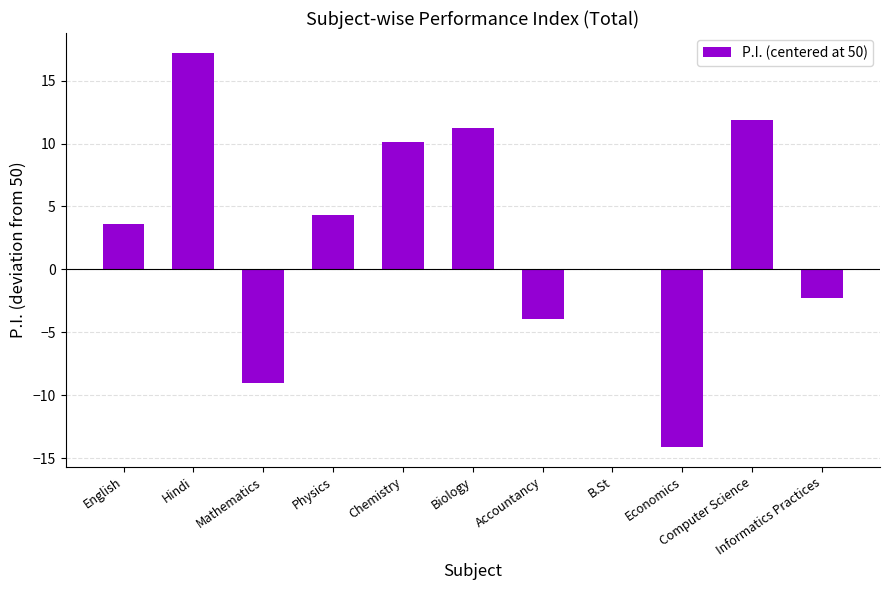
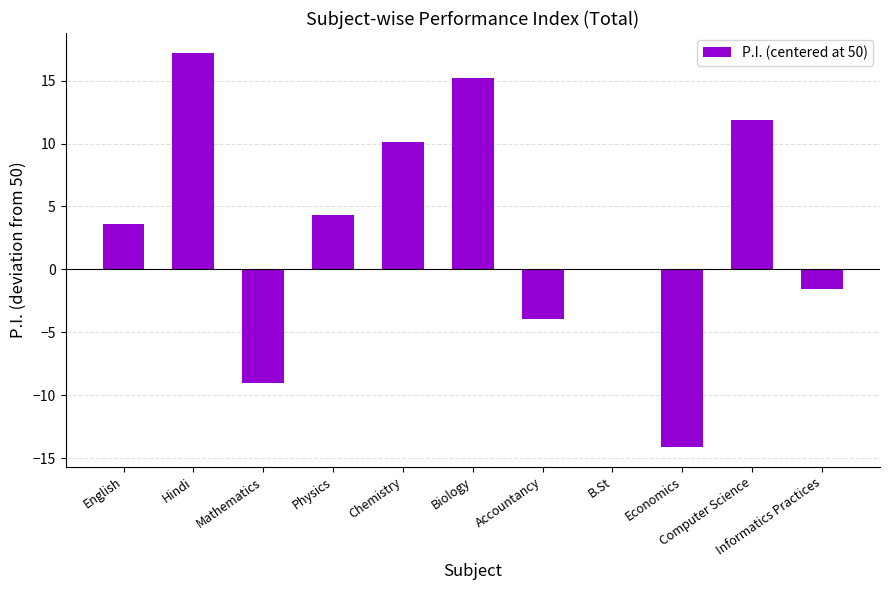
Biology: 11.2 -> 15.2
Informatics Practices: -2.3 -> -1.6
